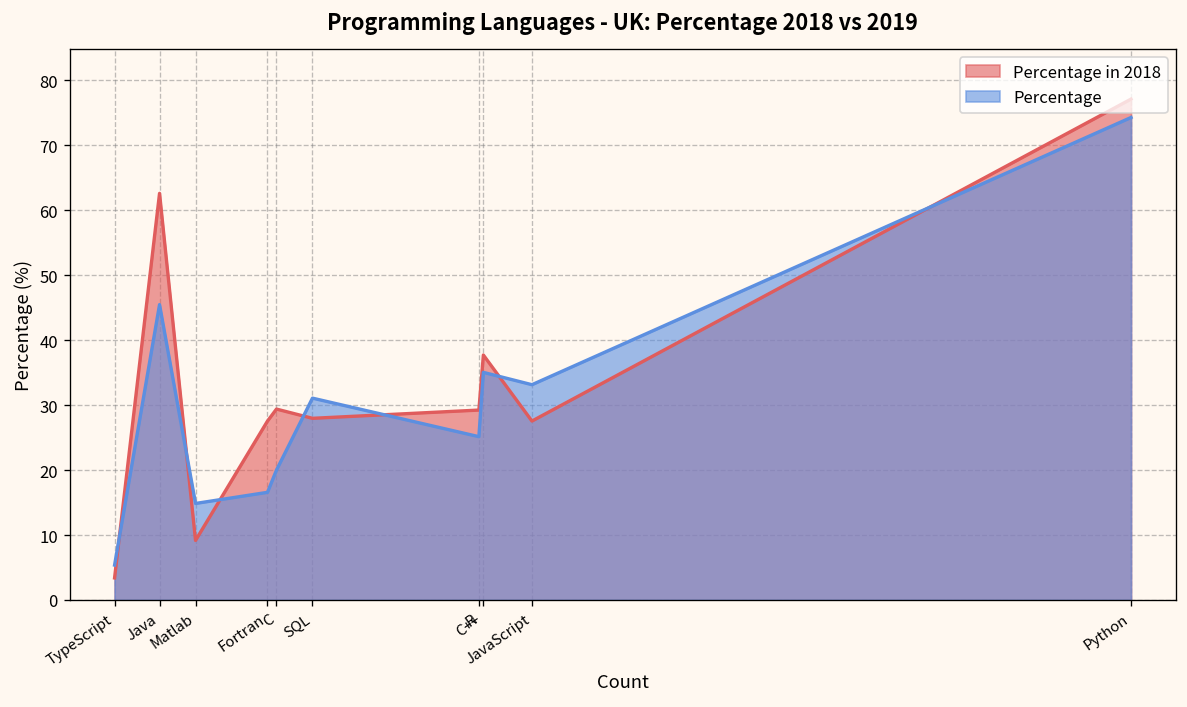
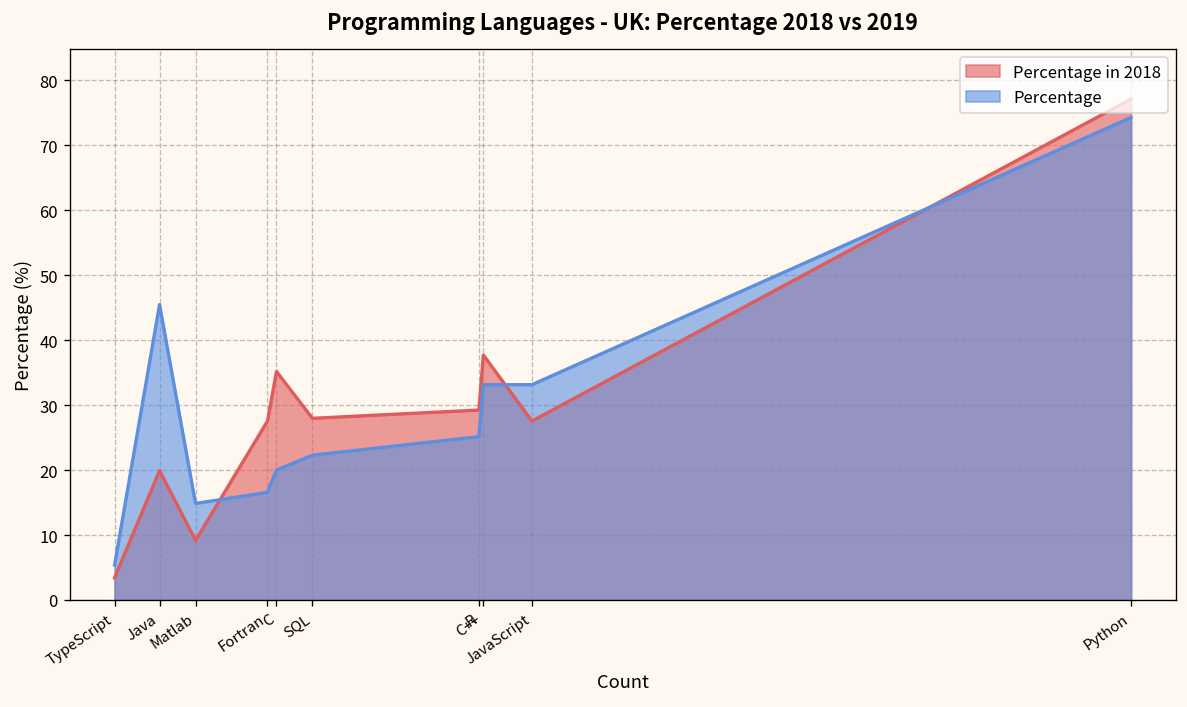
Percentage in 2018, Java: 63 -> 20
Percentage in 2018, C: 29 -> 35
Percentage, SQL: 31 -> 22
Percentage, C++: 35 -> 33
